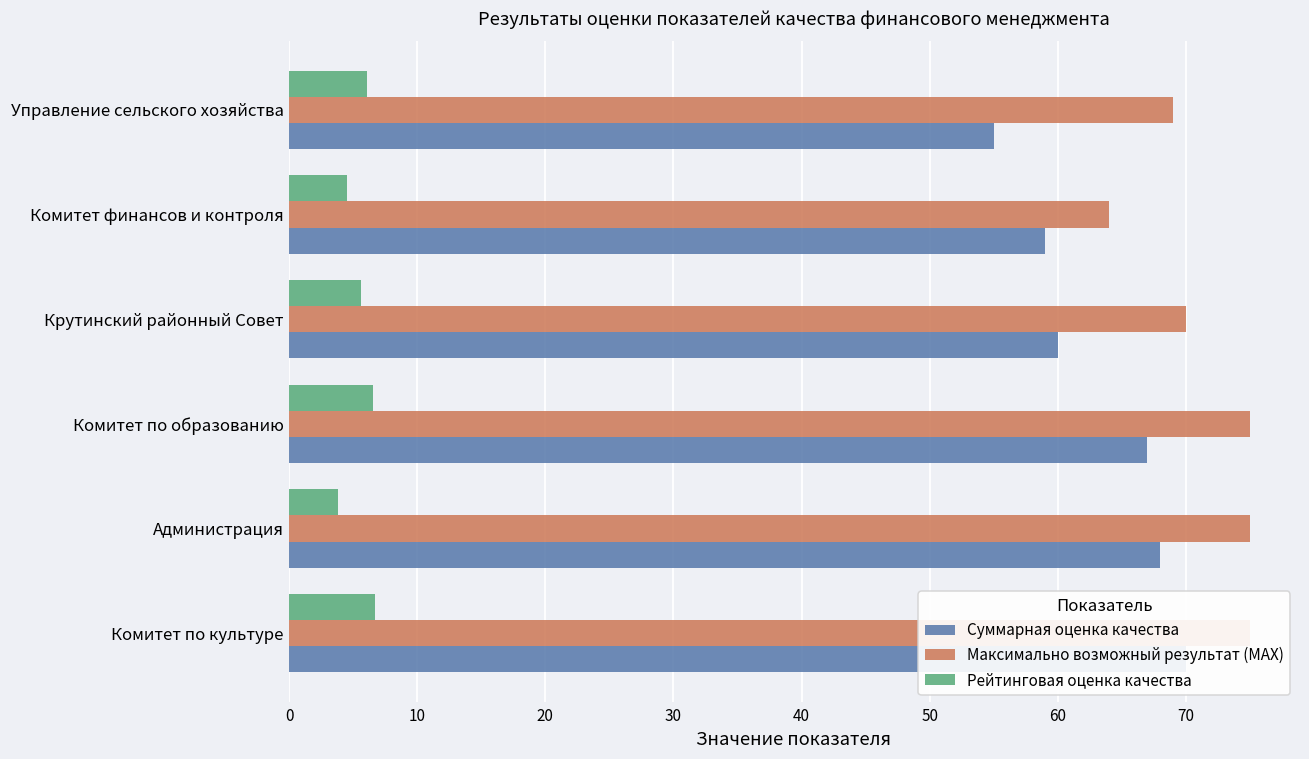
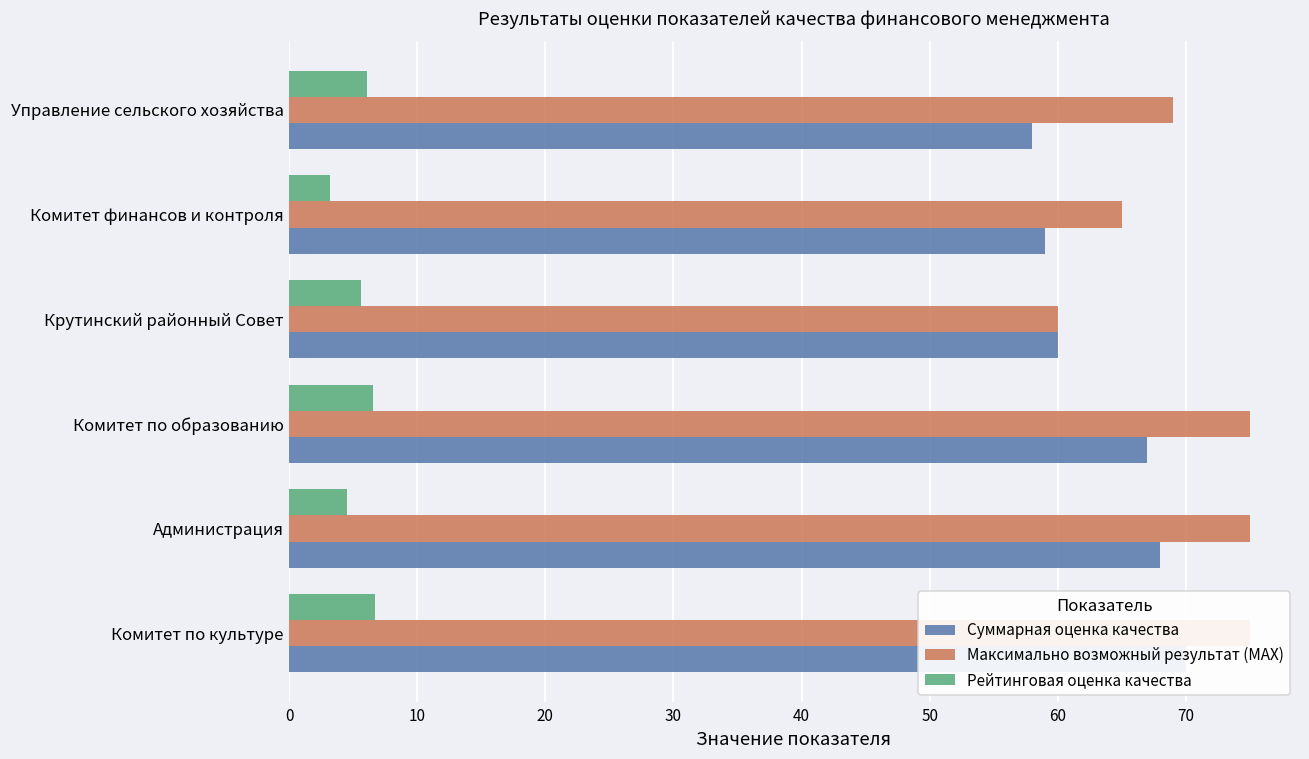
Суммарная оценка качества, Управление сельского хозяйства: 55 -> 58
Рейтинговая оценка качества, Комитет финансов и контроля: 4.5 -> 3.2
Максимально возможный результат (MAX), Комитет финансов и контроля: 64 -> 65
Максимально возможный результат (MAX), Крутинский районный Совет: 70 -> 60
Рейтинговая оценка качества, Администрация: 3.8 -> 4.5
